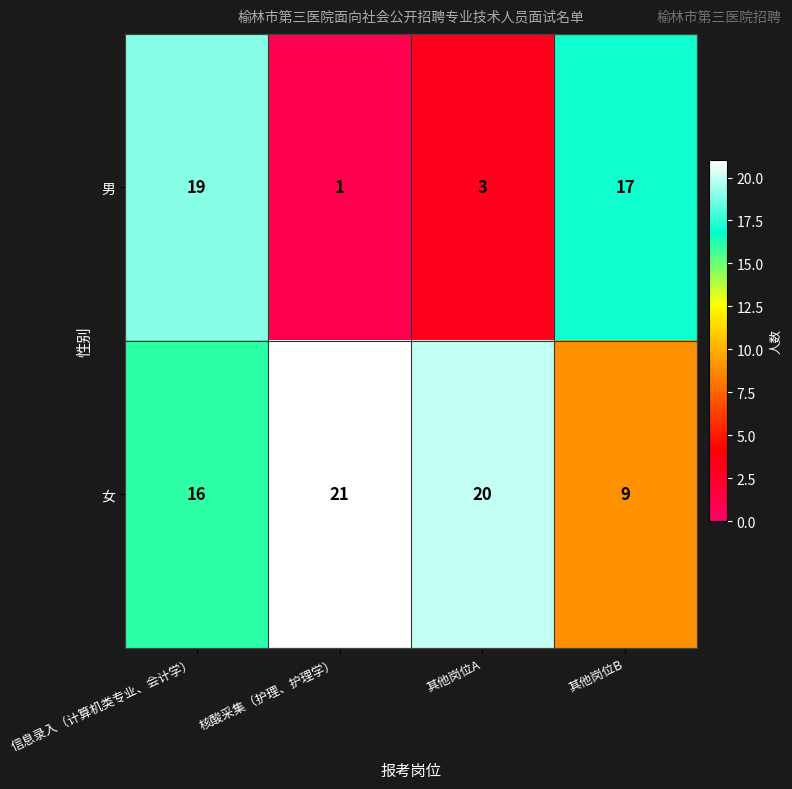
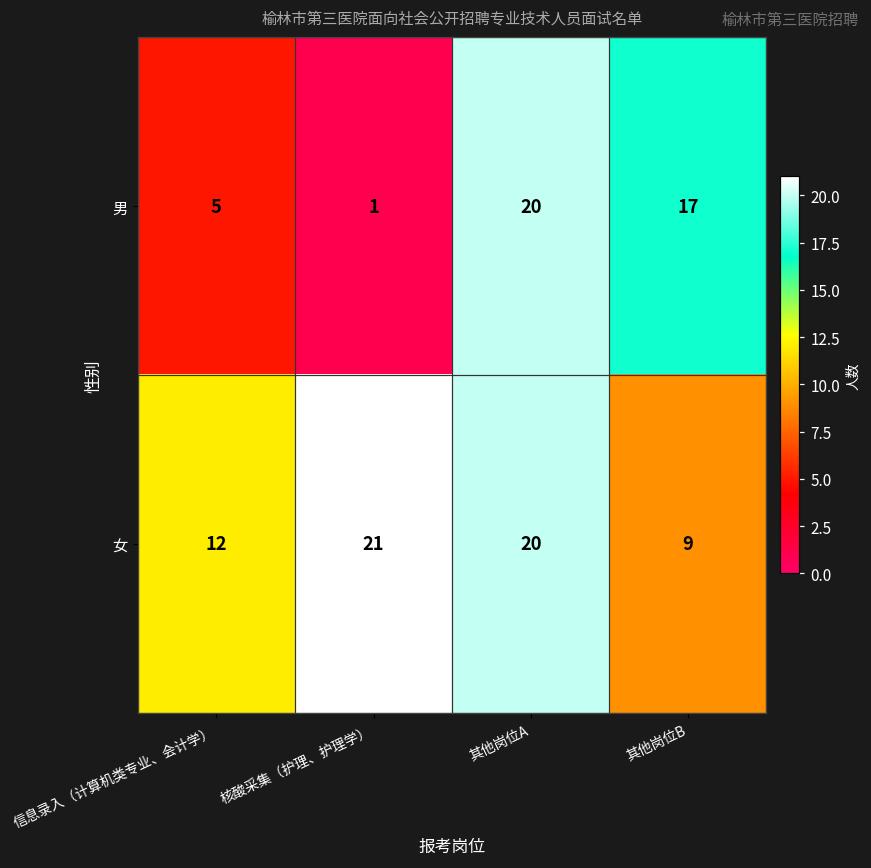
男, 信息录入（计算机类专业、会计学）: 19 -> 5
男, 其他岗位A: 3 -> 20
女, 信息录入（计算机类专业、会计学）: 16 -> 12
